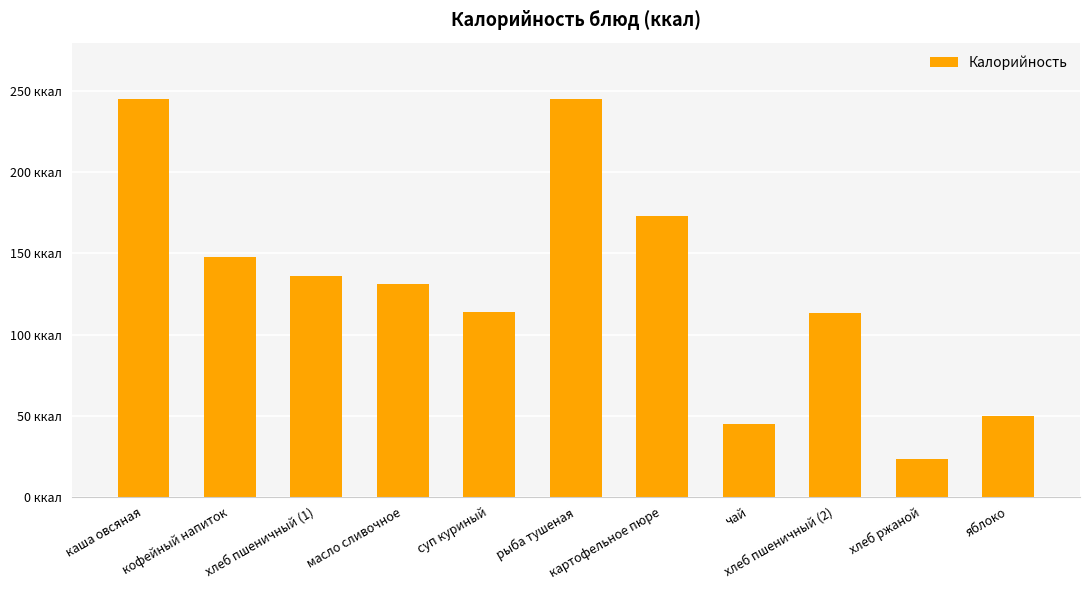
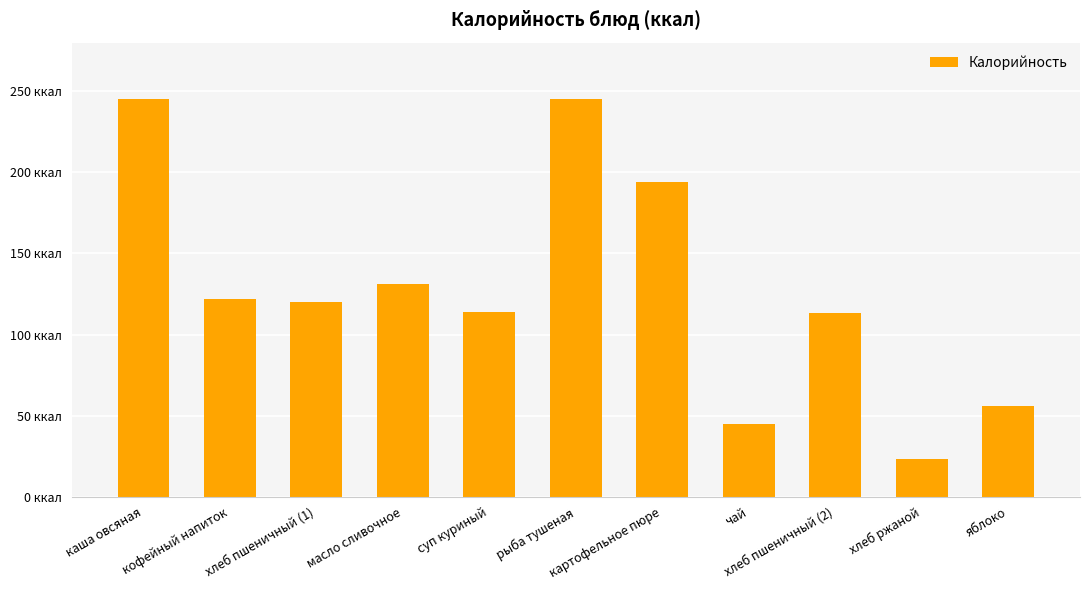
кофейный напиток: 148 ккал -> 122 ккал
хлеб пшеничный (1): 136 ккал -> 120 ккал
картофельное пюре: 173 ккал -> 194 ккал
яблоко: 50 ккал -> 56 ккал
